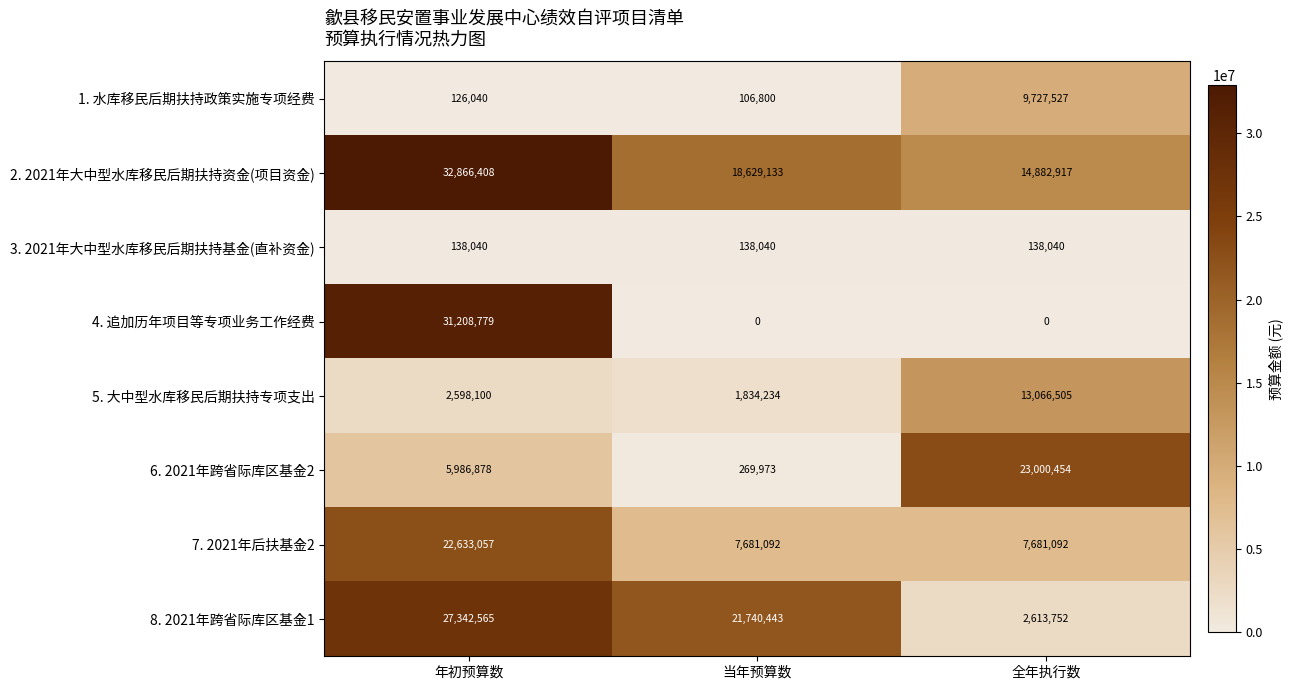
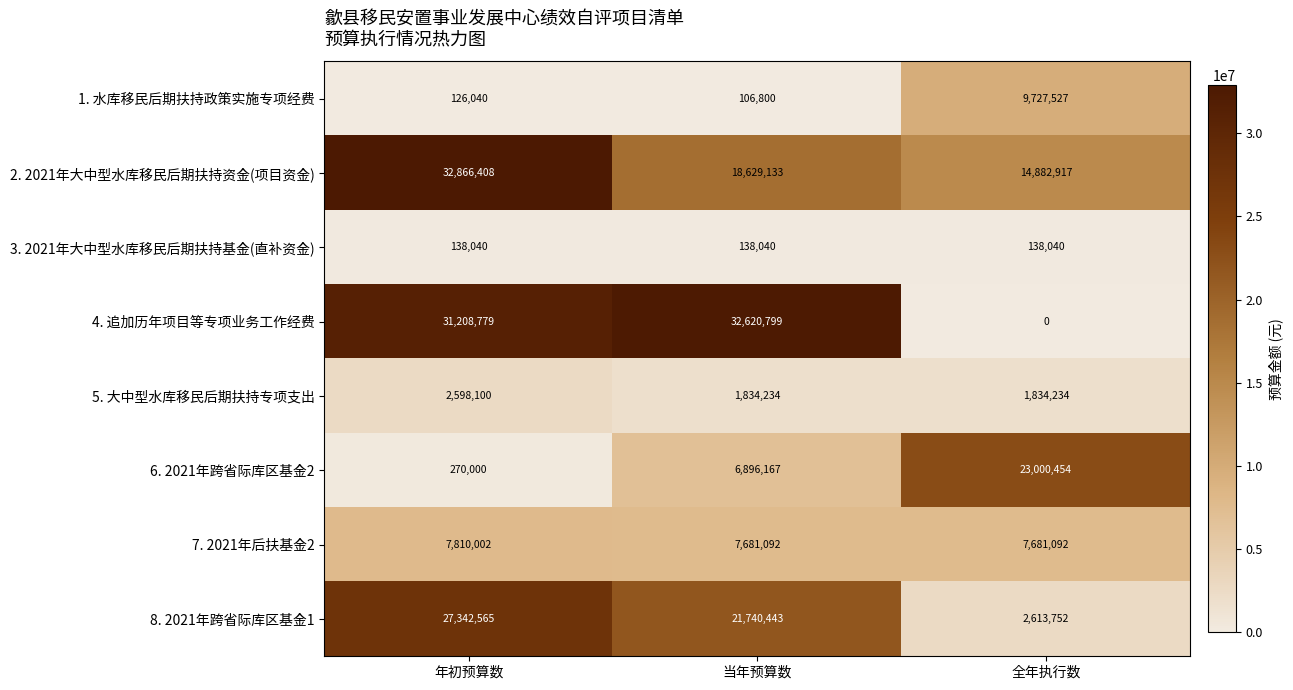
4. 追加历年项目等专项业务工作经费, 当年预算数: 0 -> 32,620,799
5. 大中型水库移民后期扶持专项支出, 全年执行数: 13,066,505 -> 1,834,234
6. 2021年跨省际库区基金2, 年初预算数: 5,986,878 -> 270,000
6. 2021年跨省际库区基金2, 当年预算数: 269,973 -> 6,896,167
7. 2021年后扶基金2, 年初预算数: 22,633,057 -> 7,810,002
